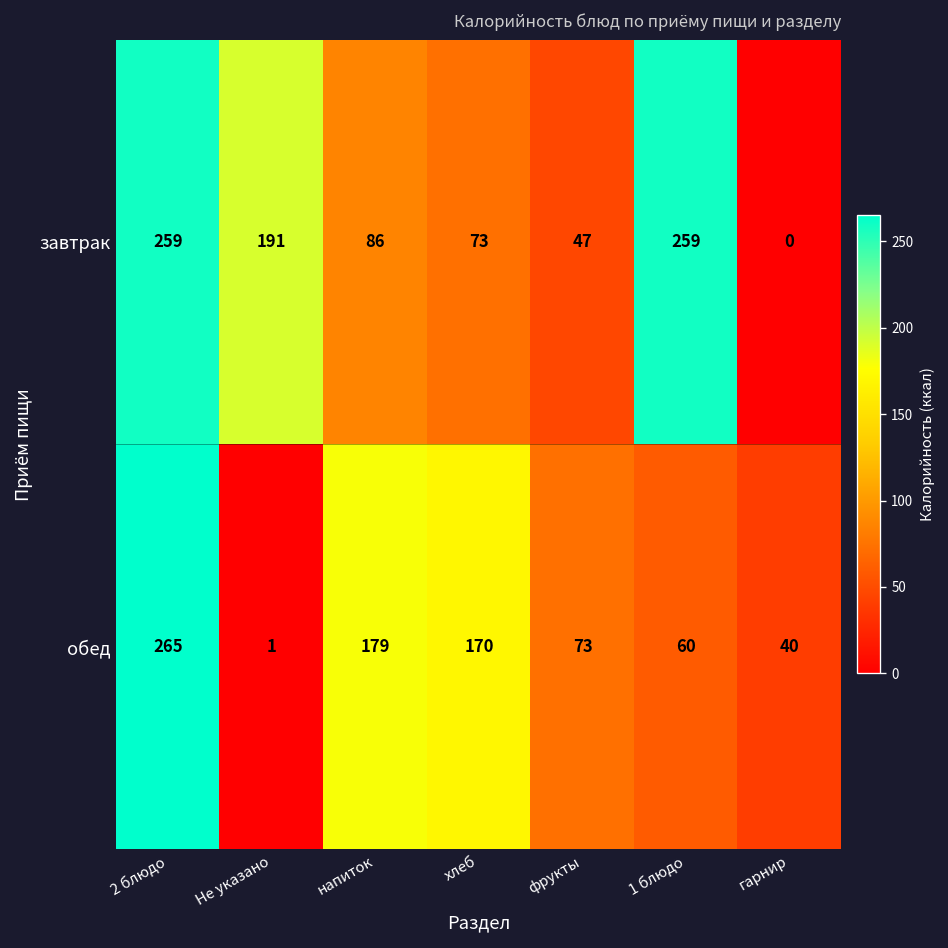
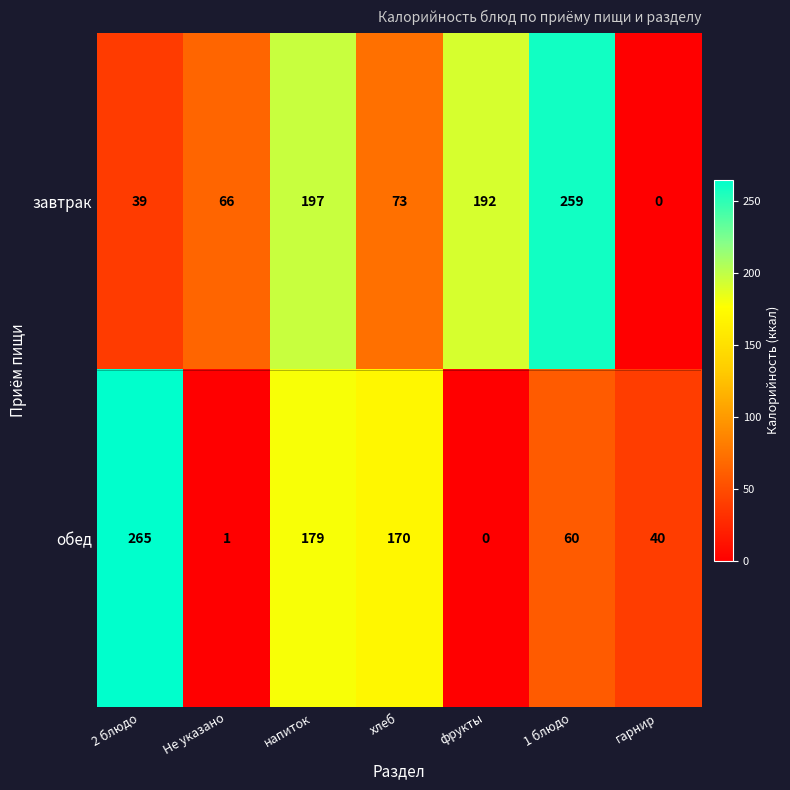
завтрак, 2 блюдо: 259 -> 39
завтрак, Не указано: 191 -> 66
завтрак, напиток: 86 -> 197
завтрак, фрукты: 47 -> 192
обед, фрукты: 73 -> 0
